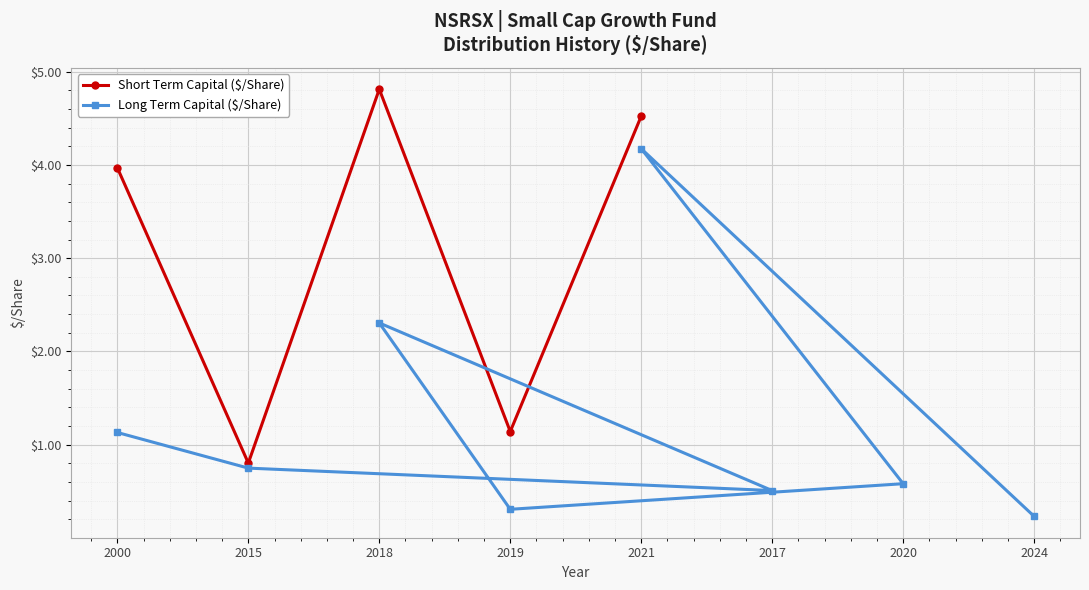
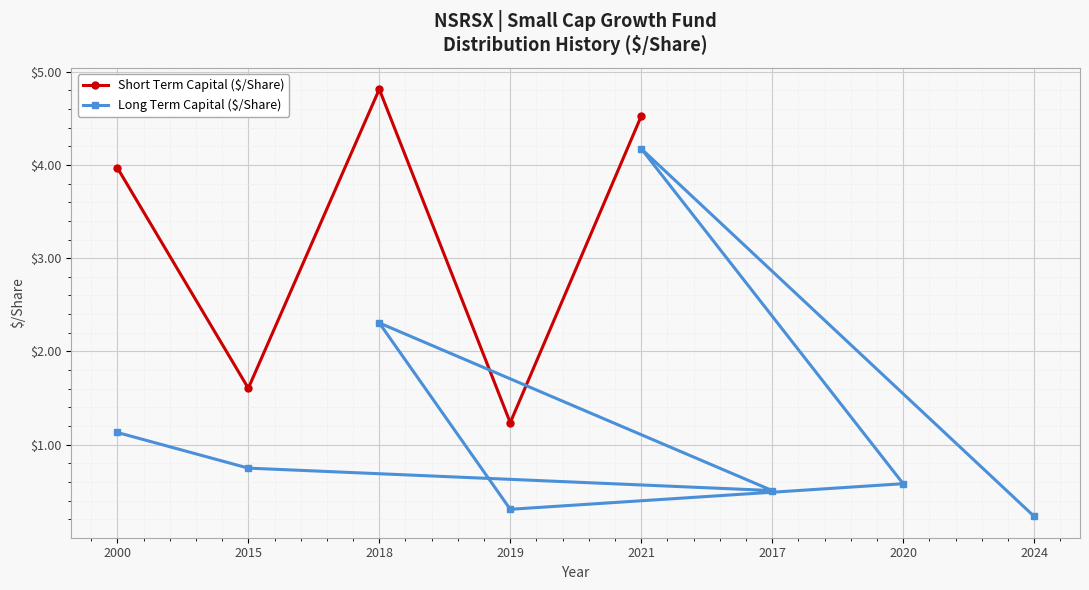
Short Term Capital ($/Share), 2015: $0.8 -> $1.6
Short Term Capital ($/Share), 2019: $1.1 -> $1.2
